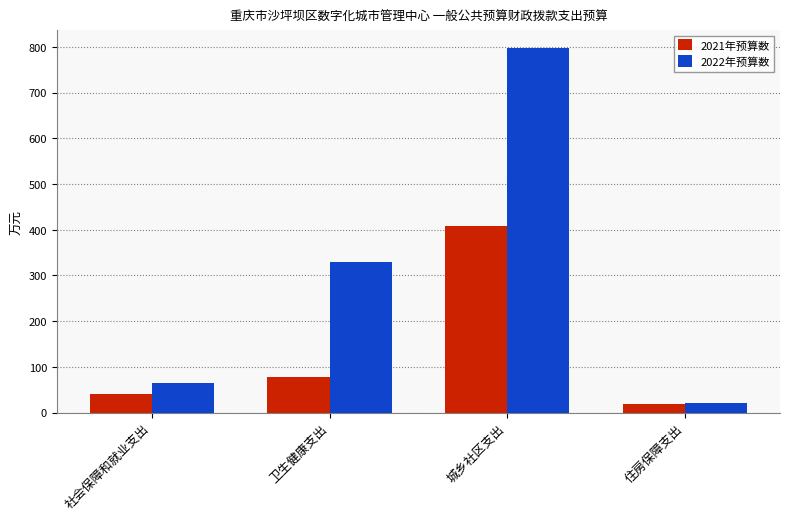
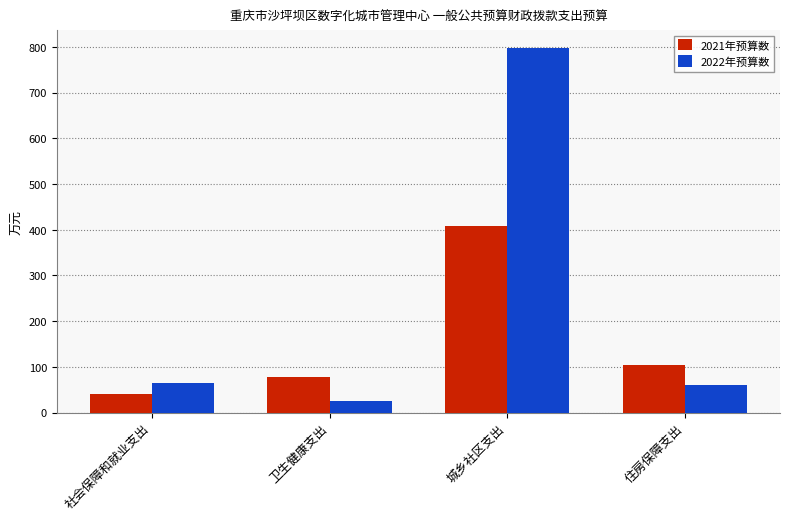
2022年预算数, 卫生健康支出: 330 -> 30
2021年预算数, 住房保障支出: 20 -> 100
2022年预算数, 住房保障支出: 20 -> 60
